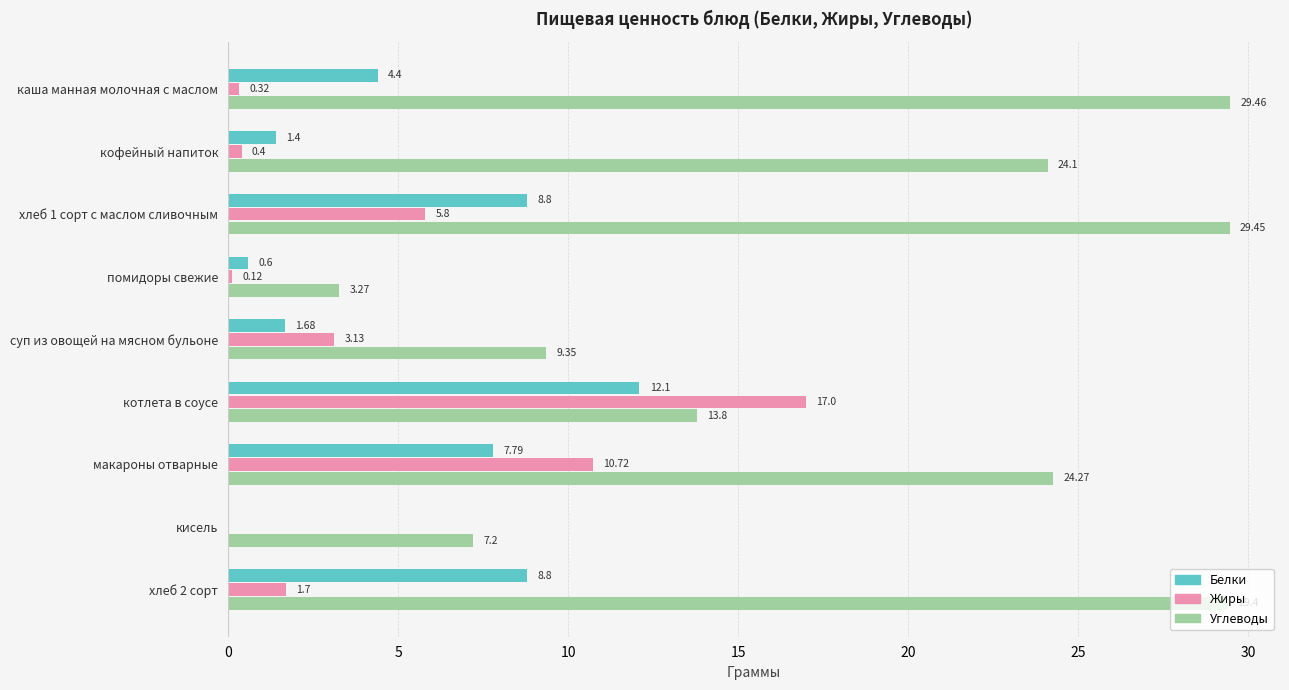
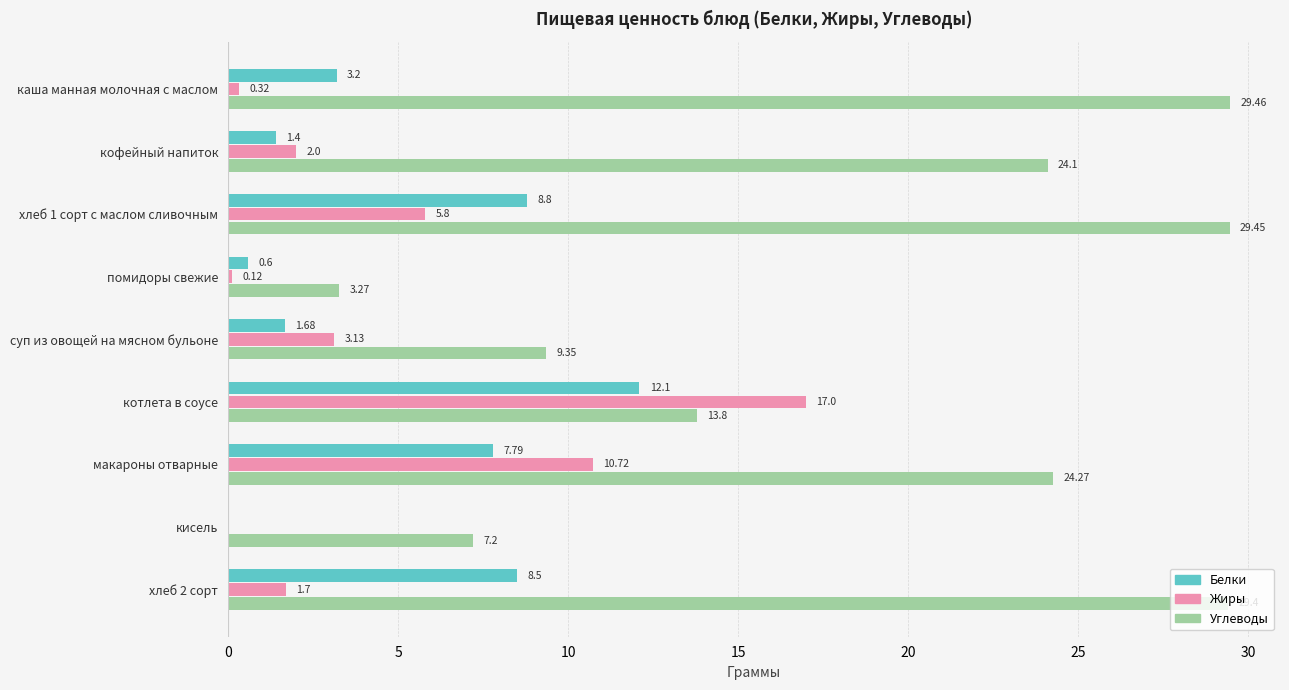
Белки, каша манная молочная с маслом: 4.4 -> 3.2
Жиры, кофейный напиток: 0.4 -> 2.0
Белки, хлеб 2 сорт: 8.8 -> 8.5
